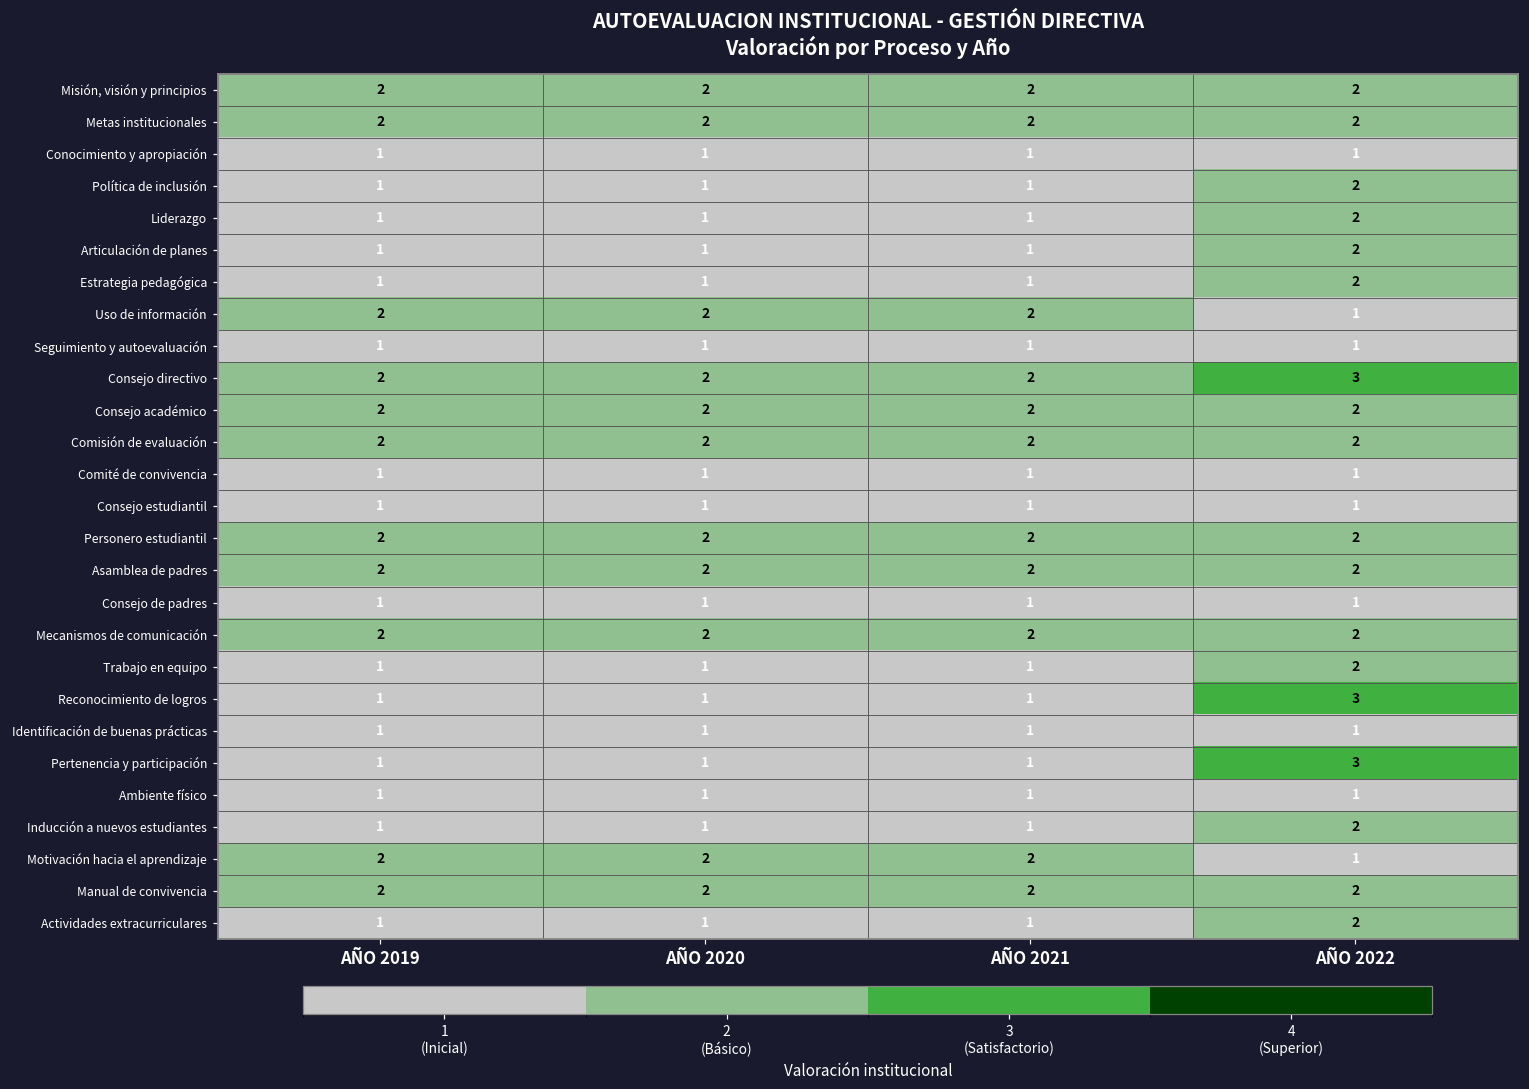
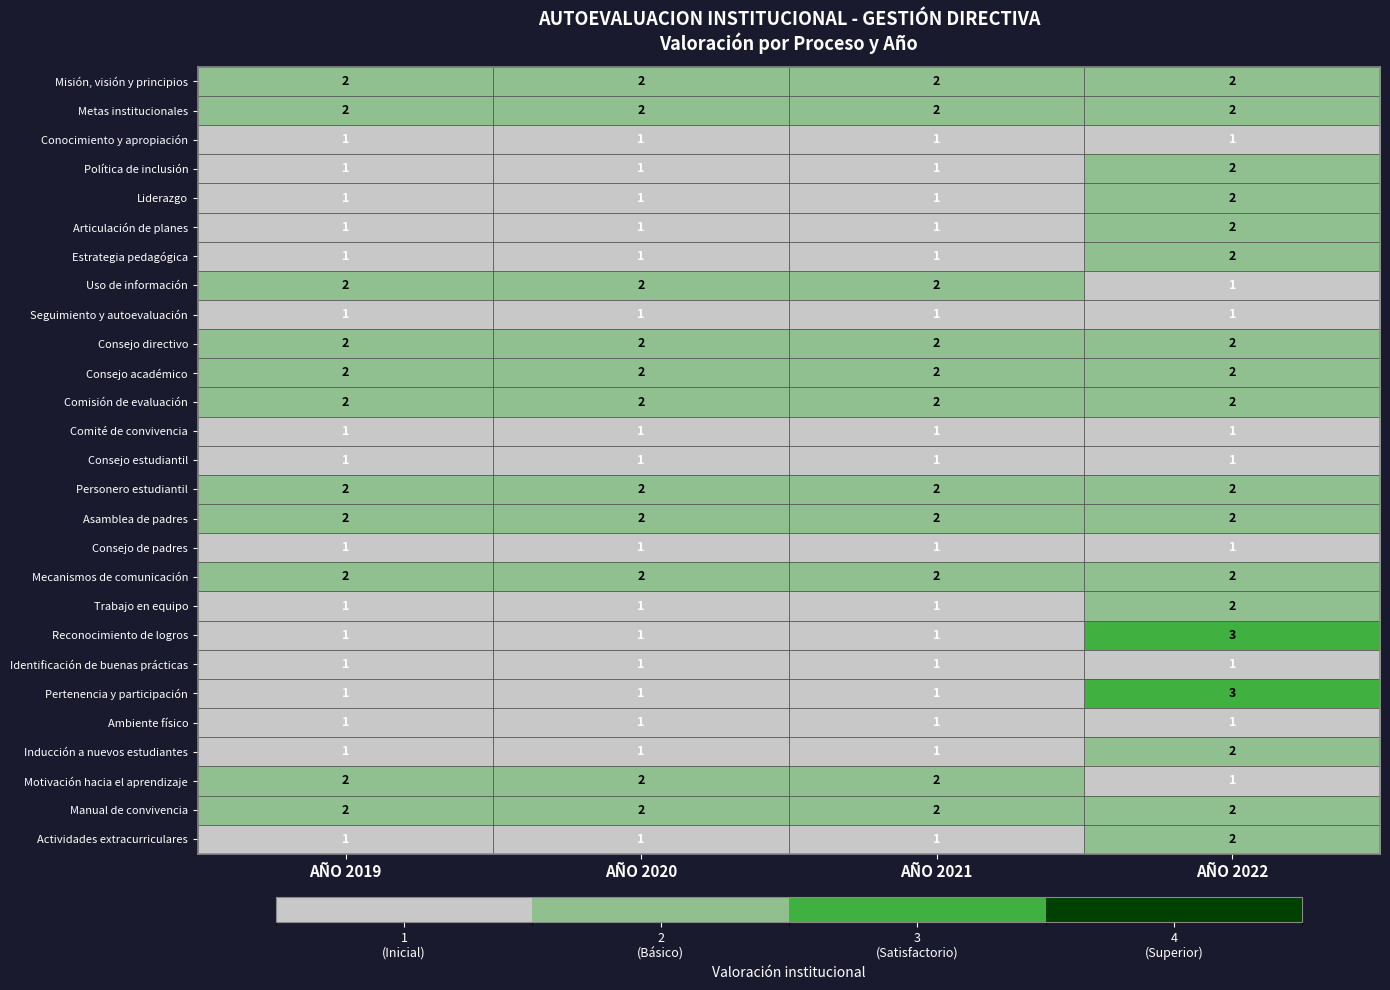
Consejo directivo, AÑO 2022: 3 -> 2
